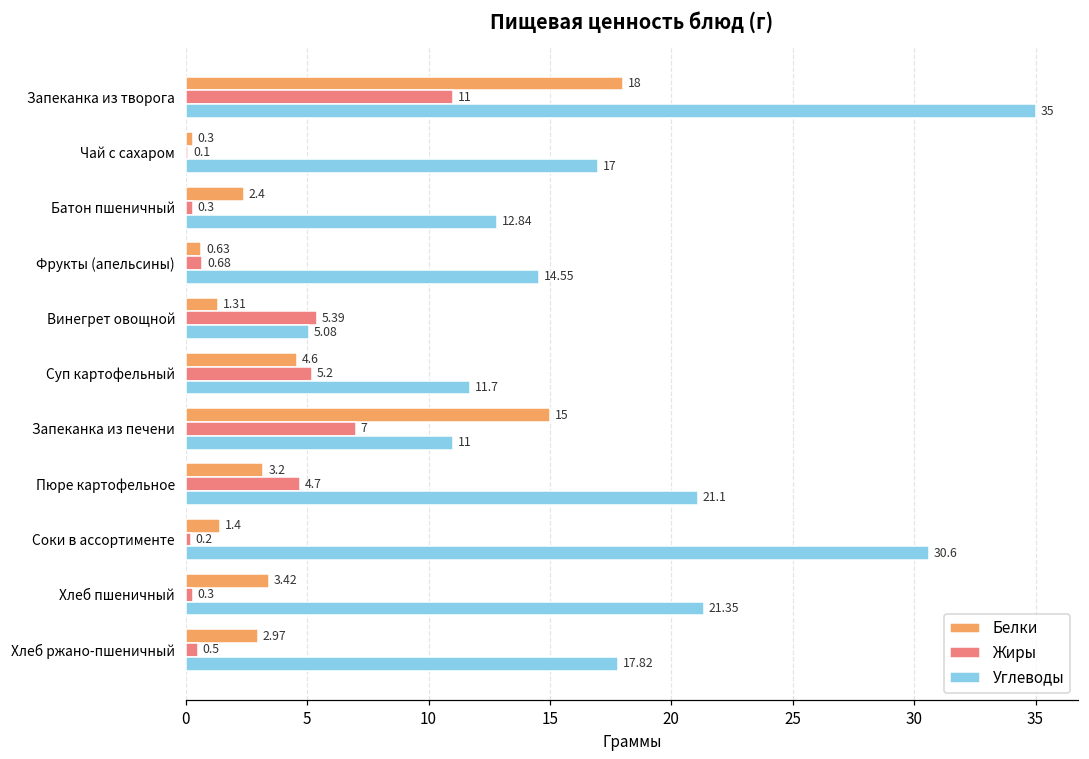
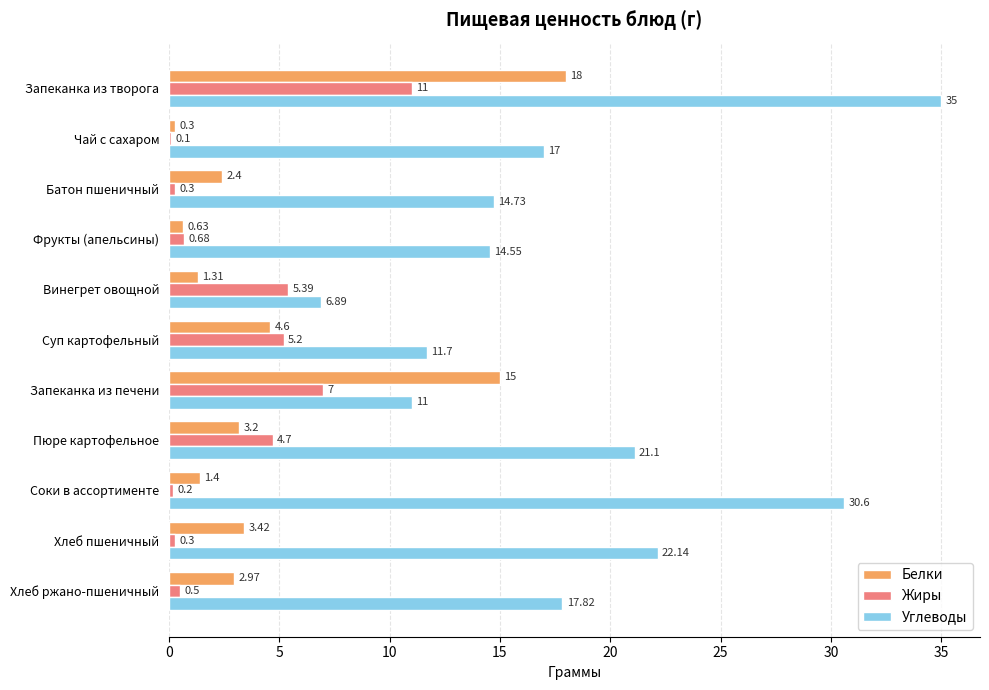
Углеводы, Батон пшеничный: 12.84 -> 14.73
Углеводы, Винегрет овощной: 5.08 -> 6.89
Углеводы, Хлеб пшеничный: 21.35 -> 22.14
